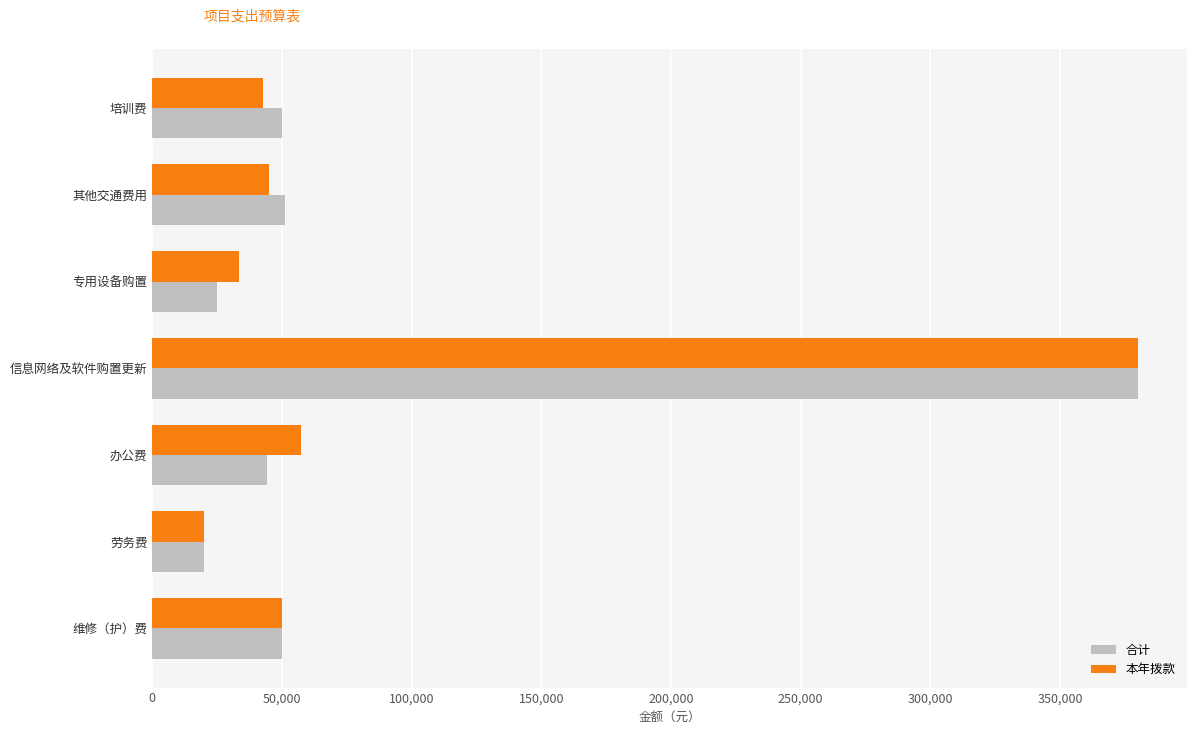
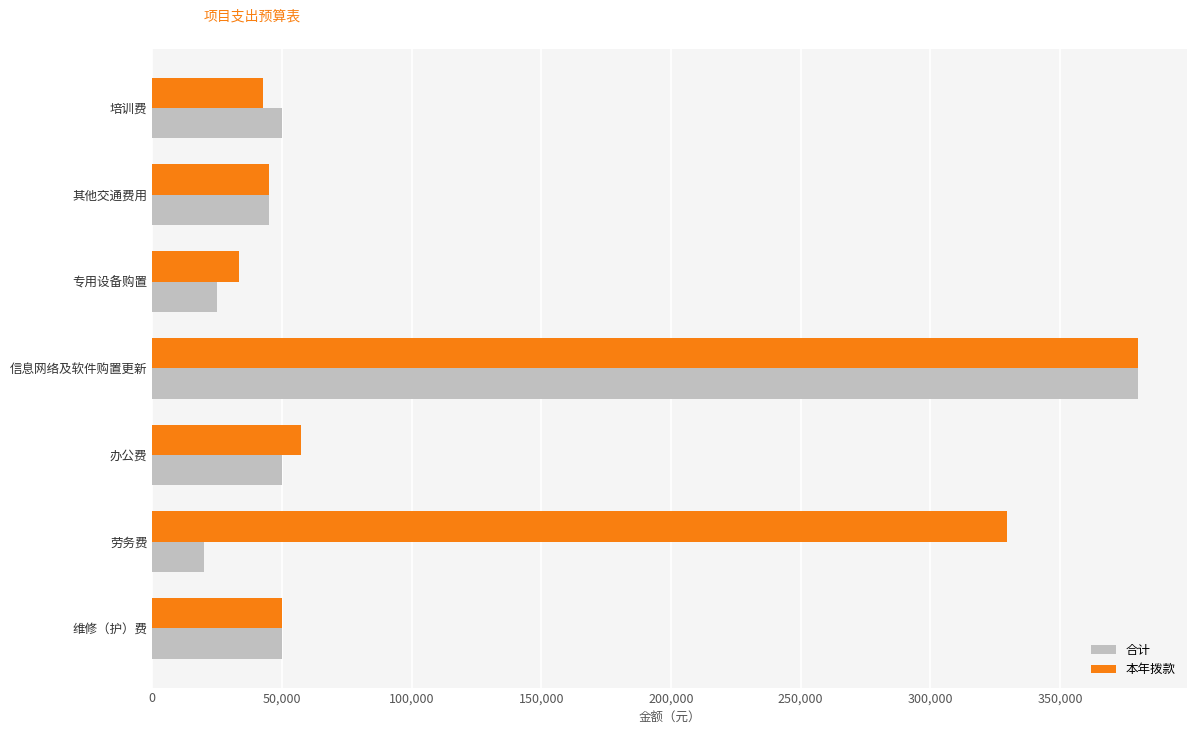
合计, 其他交通费用: 51,000 -> 45,000
合计, 办公费: 44,000 -> 50,000
本年拨款, 劳务费: 20,000 -> 330,000
